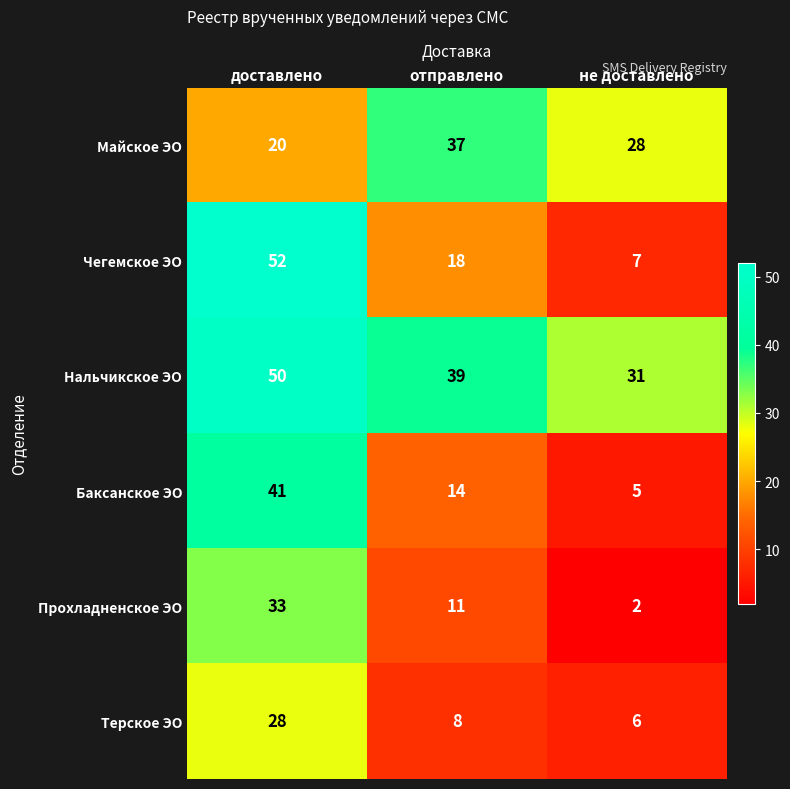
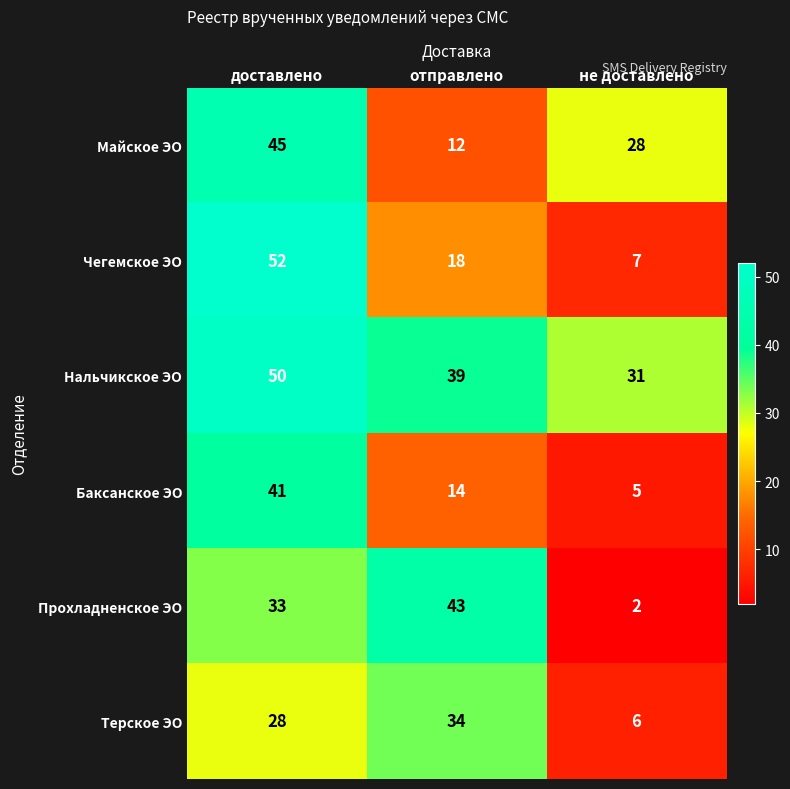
Майское ЭО, доставлено: 20 -> 45
Майское ЭО, отправлено: 37 -> 12
Прохладненское ЭО, отправлено: 11 -> 43
Терское ЭО, отправлено: 8 -> 34
